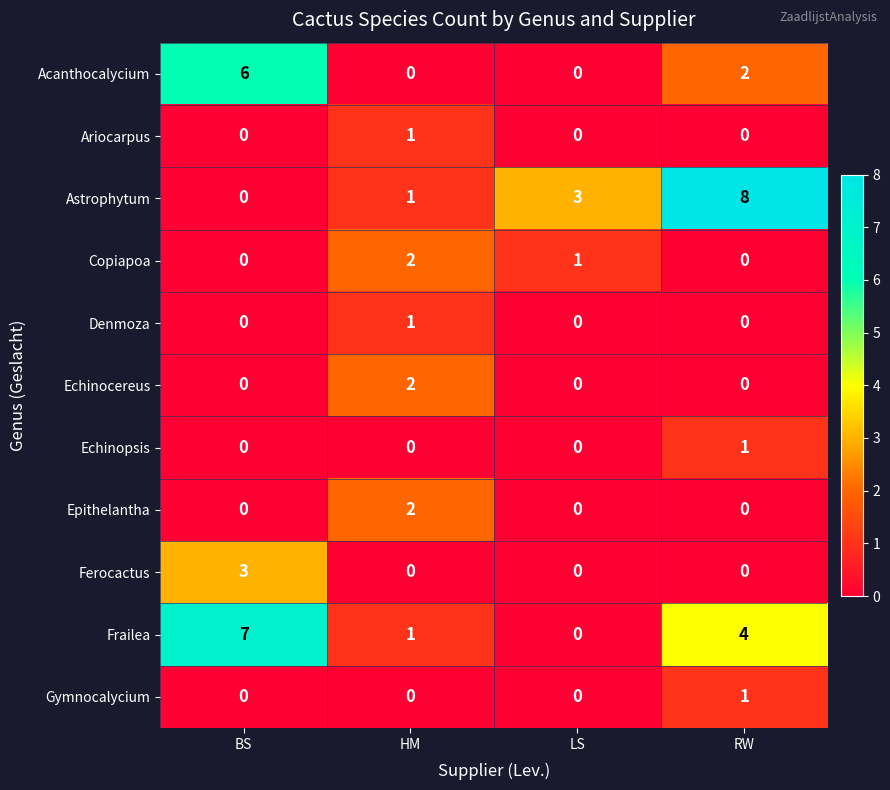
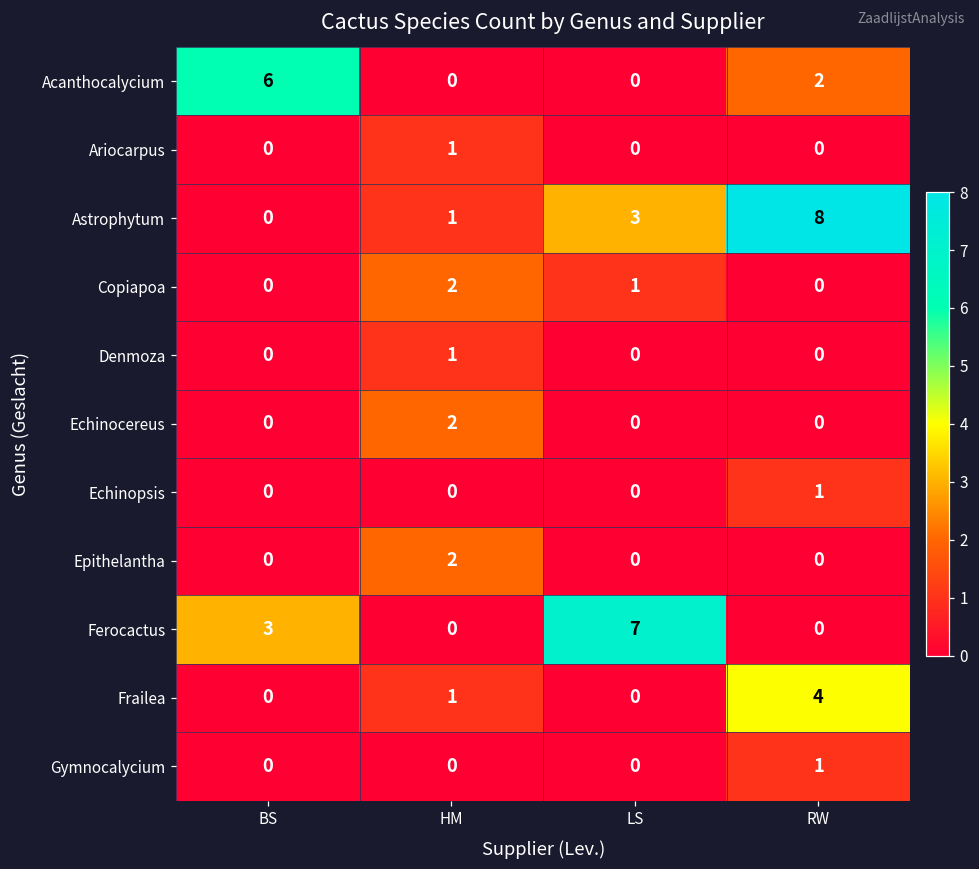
Ferocactus, LS: 0 -> 7
Frailea, BS: 7 -> 0
